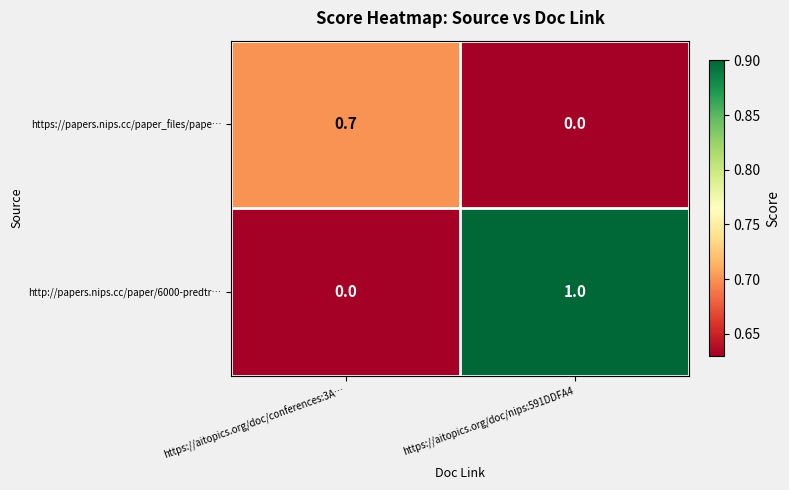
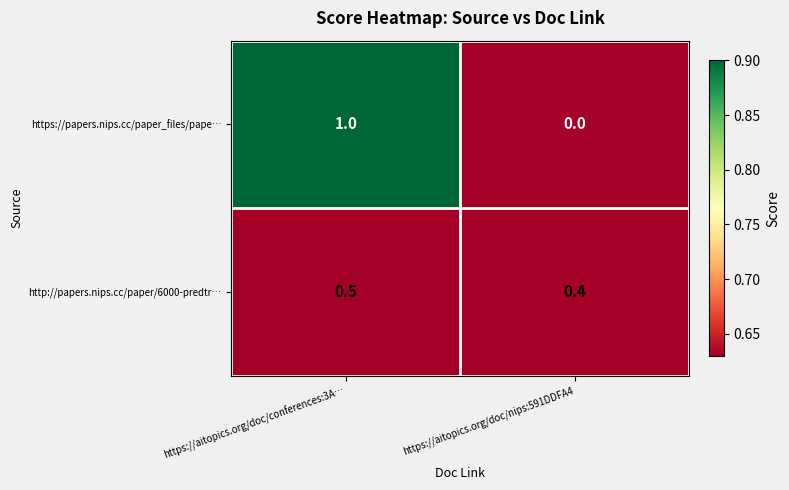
https://papers.nips.cc/paper_files/pape…, https://aitopics.org/doc/conferences:3A…: 0.7 -> 1.0
http://papers.nips.cc/paper/6000-predtr…, https://aitopics.org/doc/conferences:3A…: 0.0 -> 0.5
http://papers.nips.cc/paper/6000-predtr…, https://aitopics.org/doc/nips:591DDFA4: 1.0 -> 0.4
